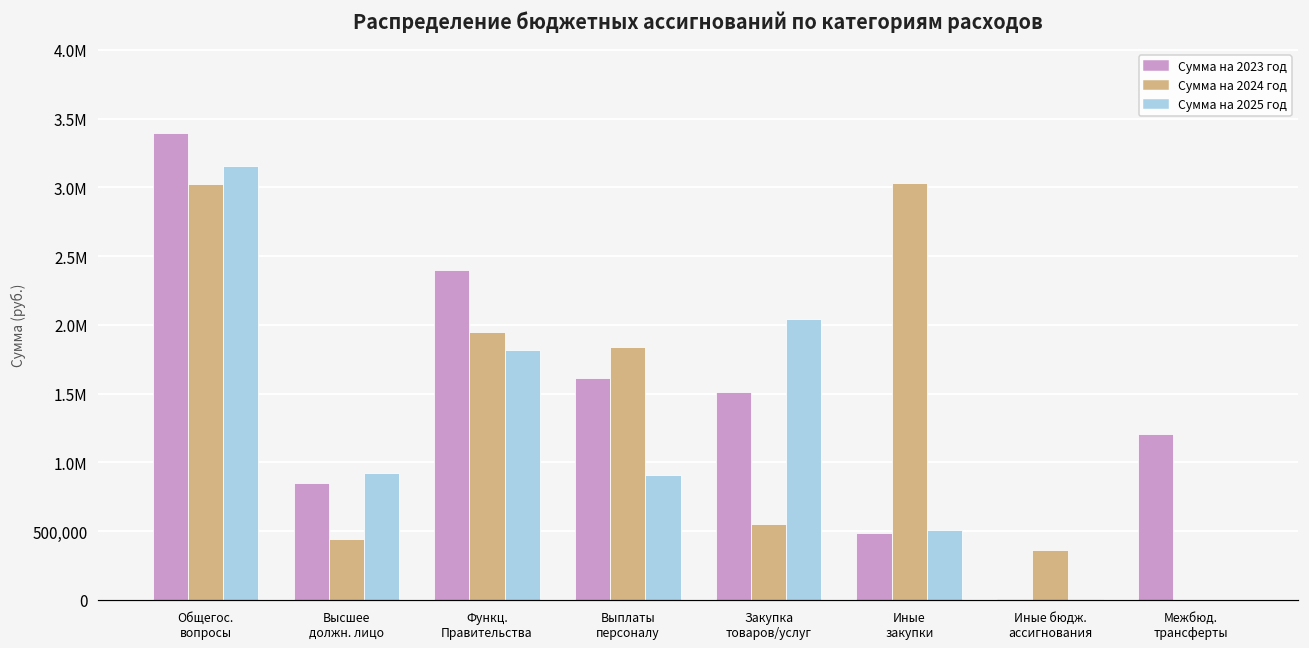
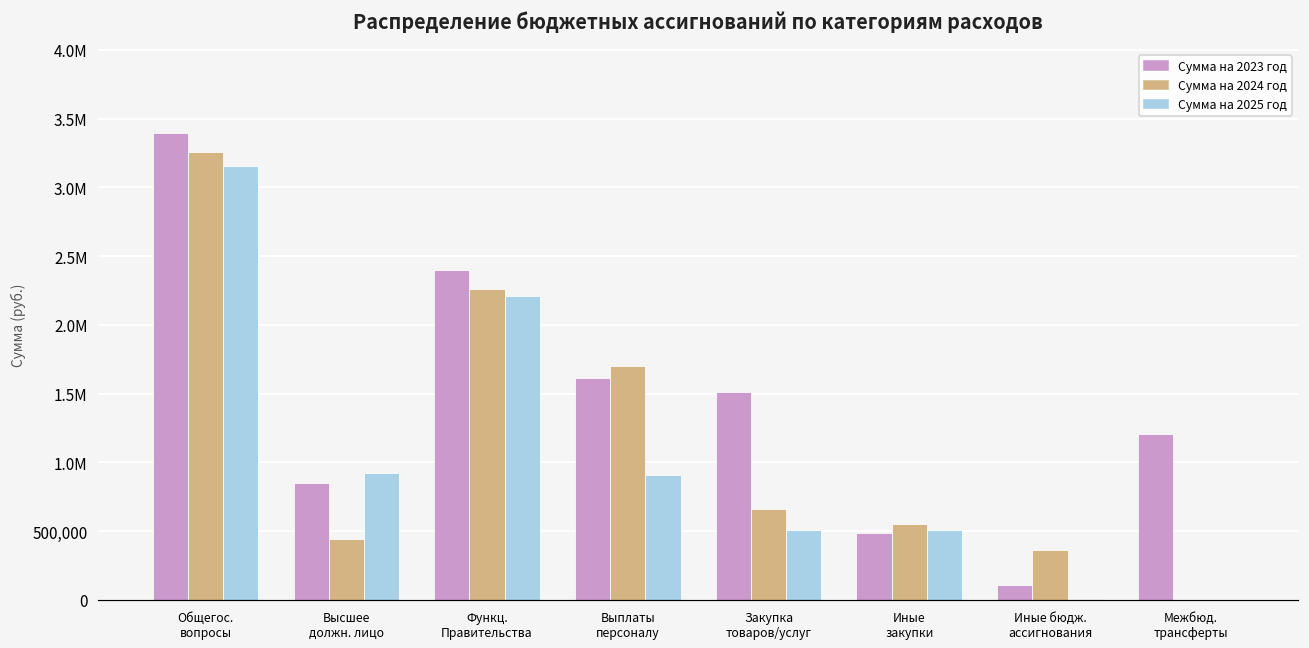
Сумма на 2024 год, Общегос. вопросы: 3,030,000 -> 3,260,000
Сумма на 2024 год, Функц. Правительства: 1,950,000 -> 2,260,000
Сумма на 2025 год, Функц. Правительства: 1,820,000 -> 2,210,000
Сумма на 2024 год, Выплаты персоналу: 1,840,000 -> 1,700,000
Сумма на 2024 год, Закупка товаров/услуг: 550,000 -> 660,000
Сумма на 2025 год, Закупка товаров/услуг: 2,040,000 -> 510,000
Сумма на 2024 год, Иные закупки: 3,040,000 -> 550,000
Сумма на 2023 год, Иные бюдж. ассигнования: 10,000 -> 110,000
